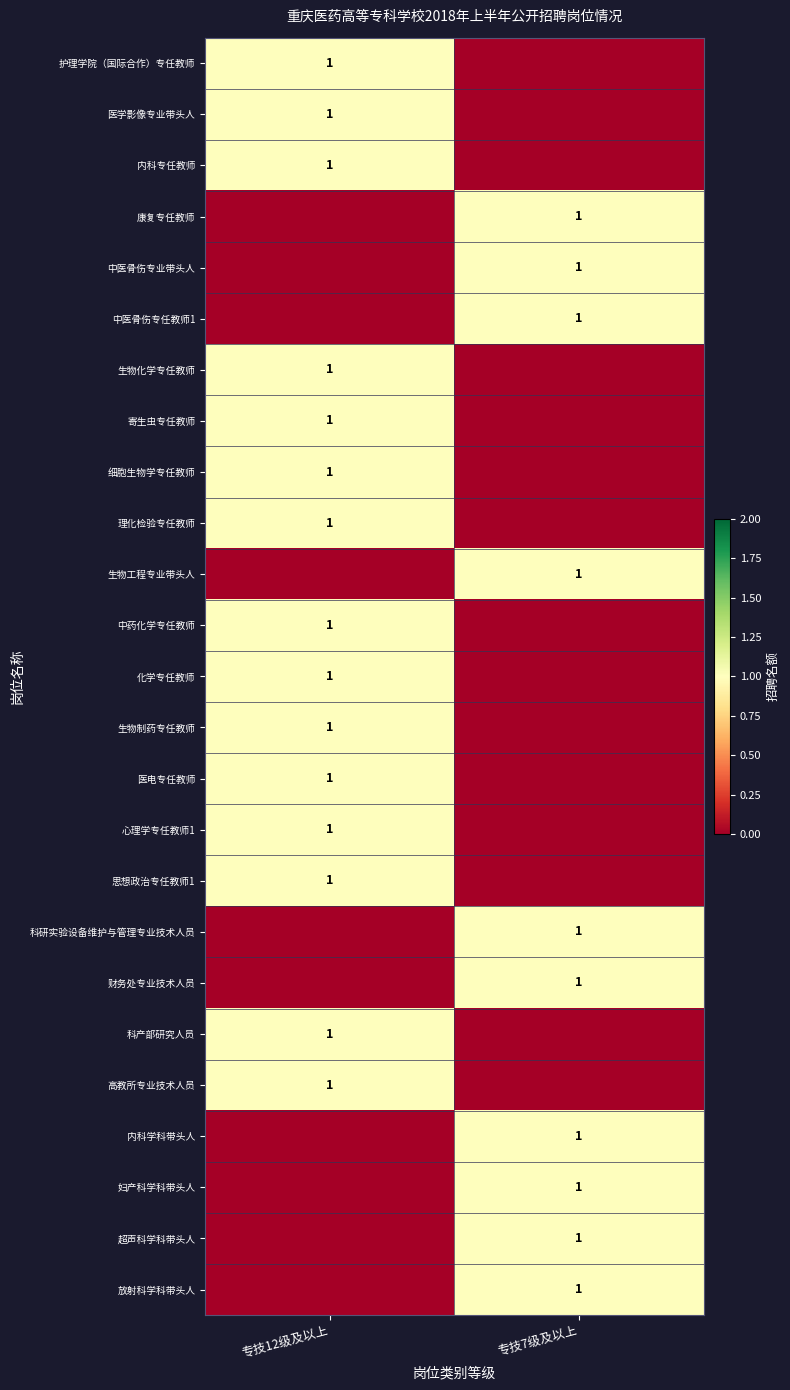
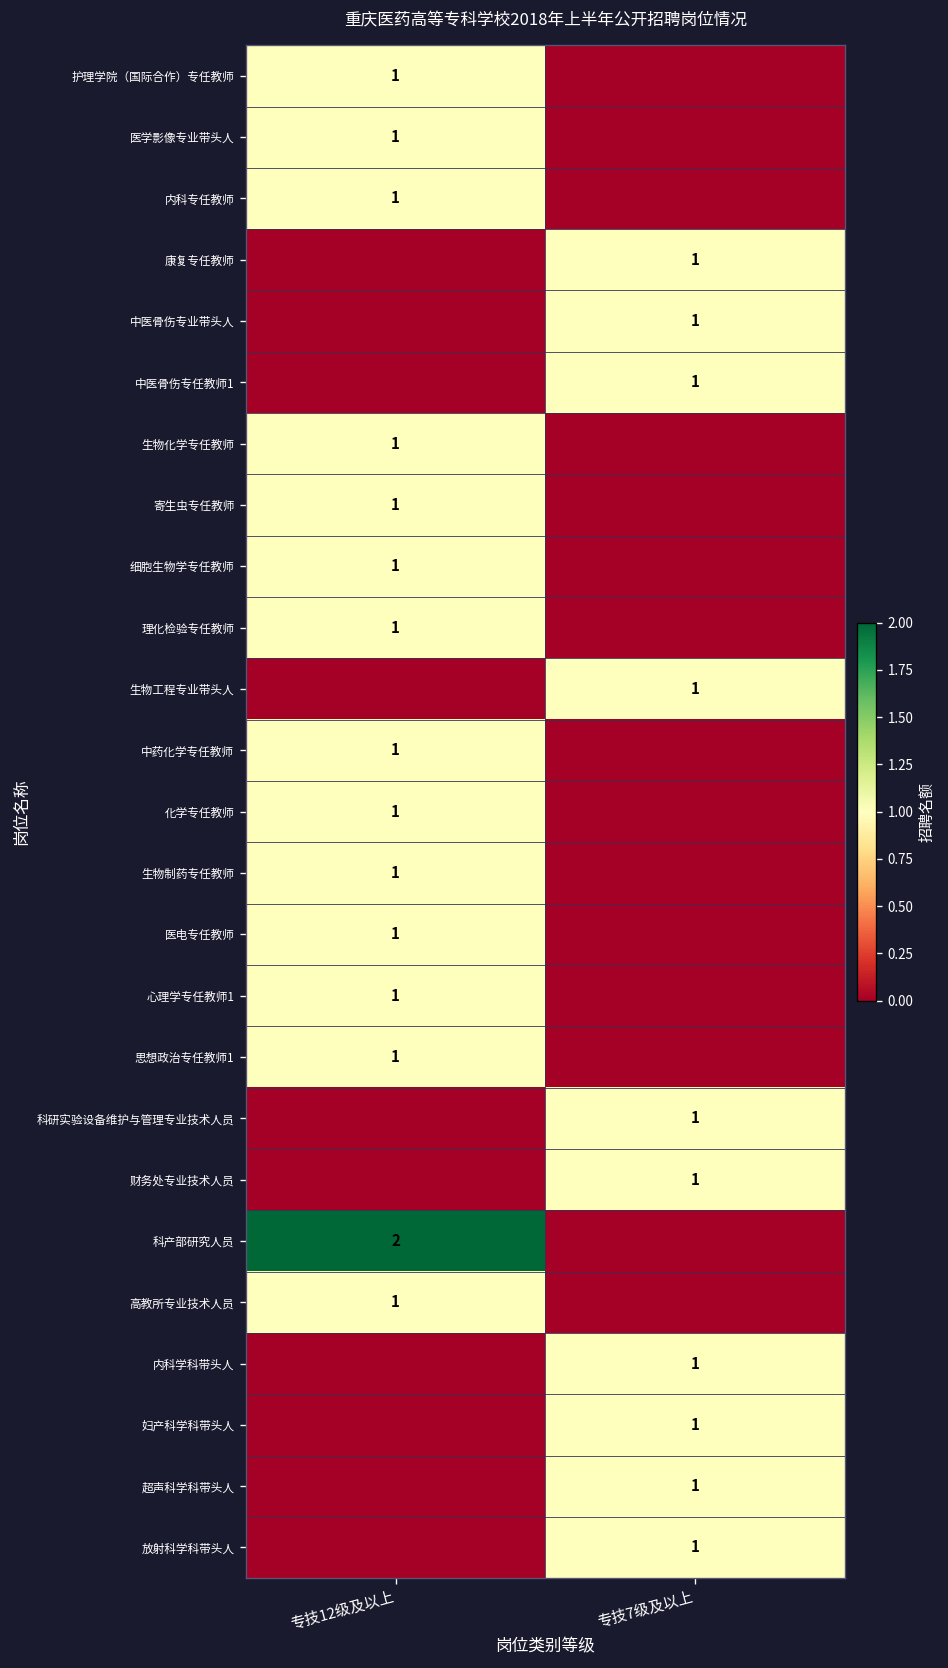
科产部研究人员, 专技12级及以上: 1 -> 2
